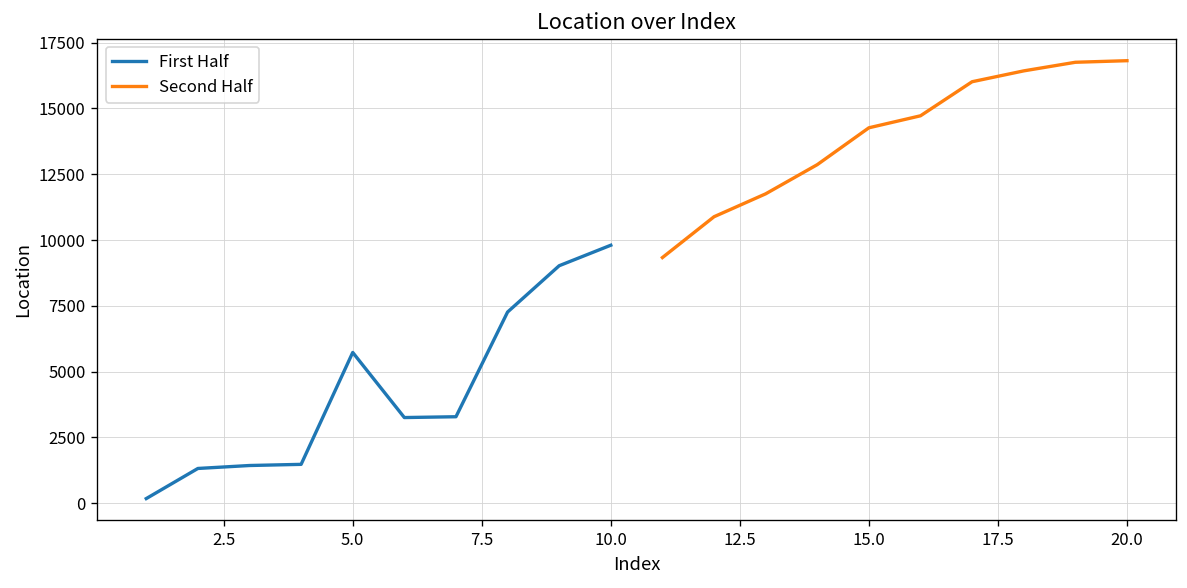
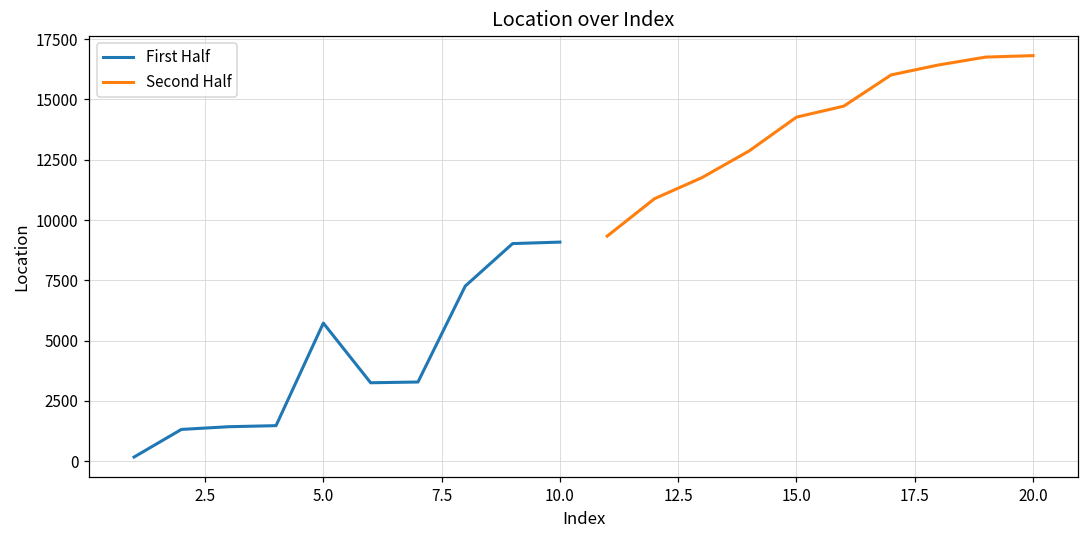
First Half, 10.0: 9800 -> 9100
